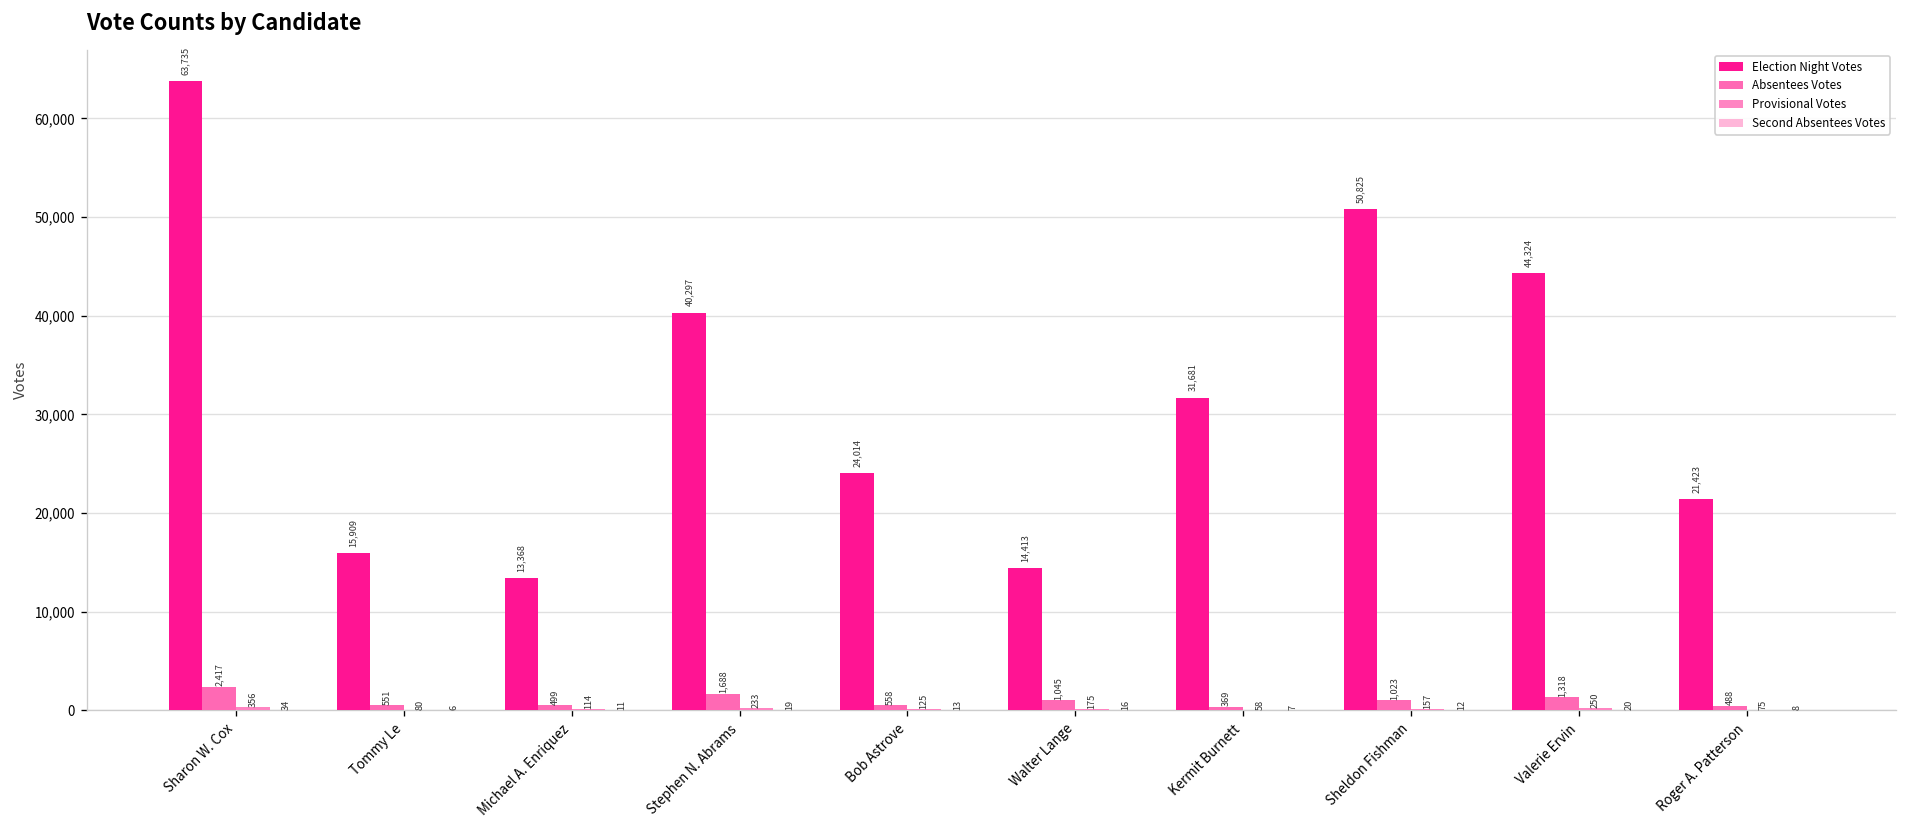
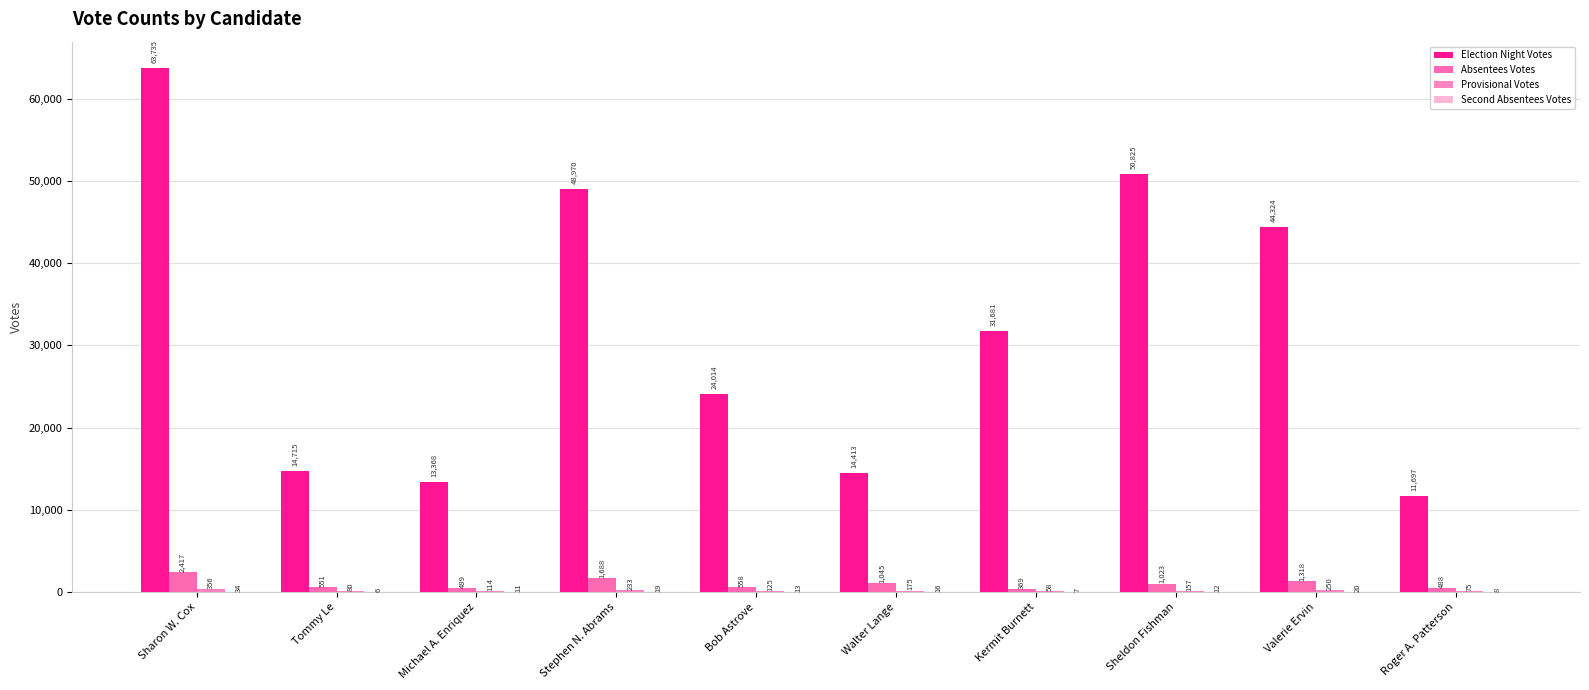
Election Night Votes, Tommy Le: 15,909 -> 14,715
Election Night Votes, Stephen N. Abrams: 40,297 -> 48,970
Election Night Votes, Roger A. Patterson: 21,423 -> 11,697
